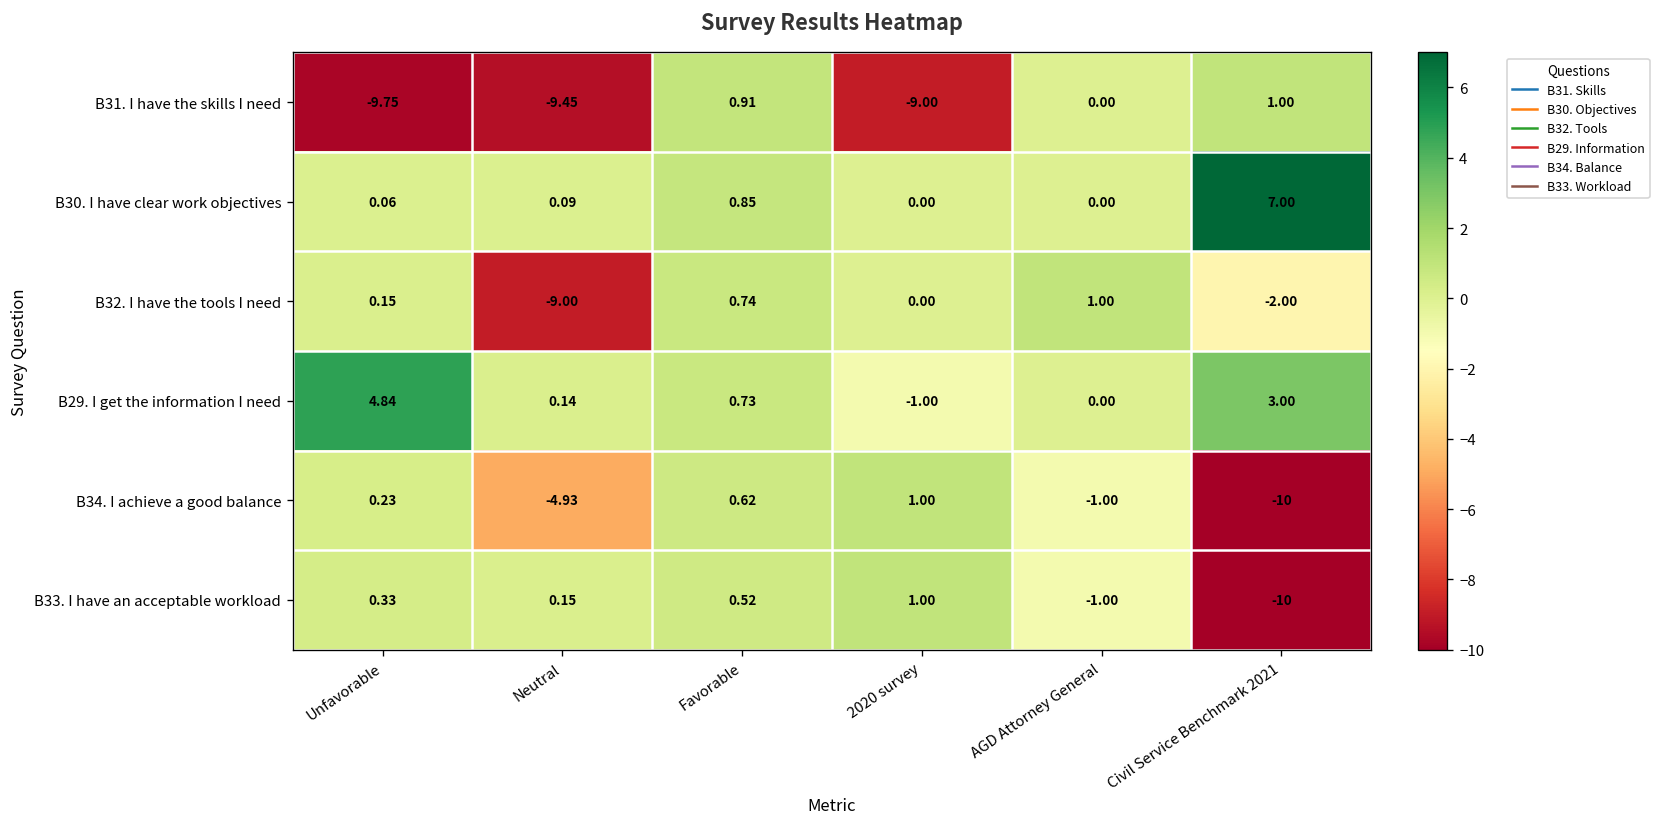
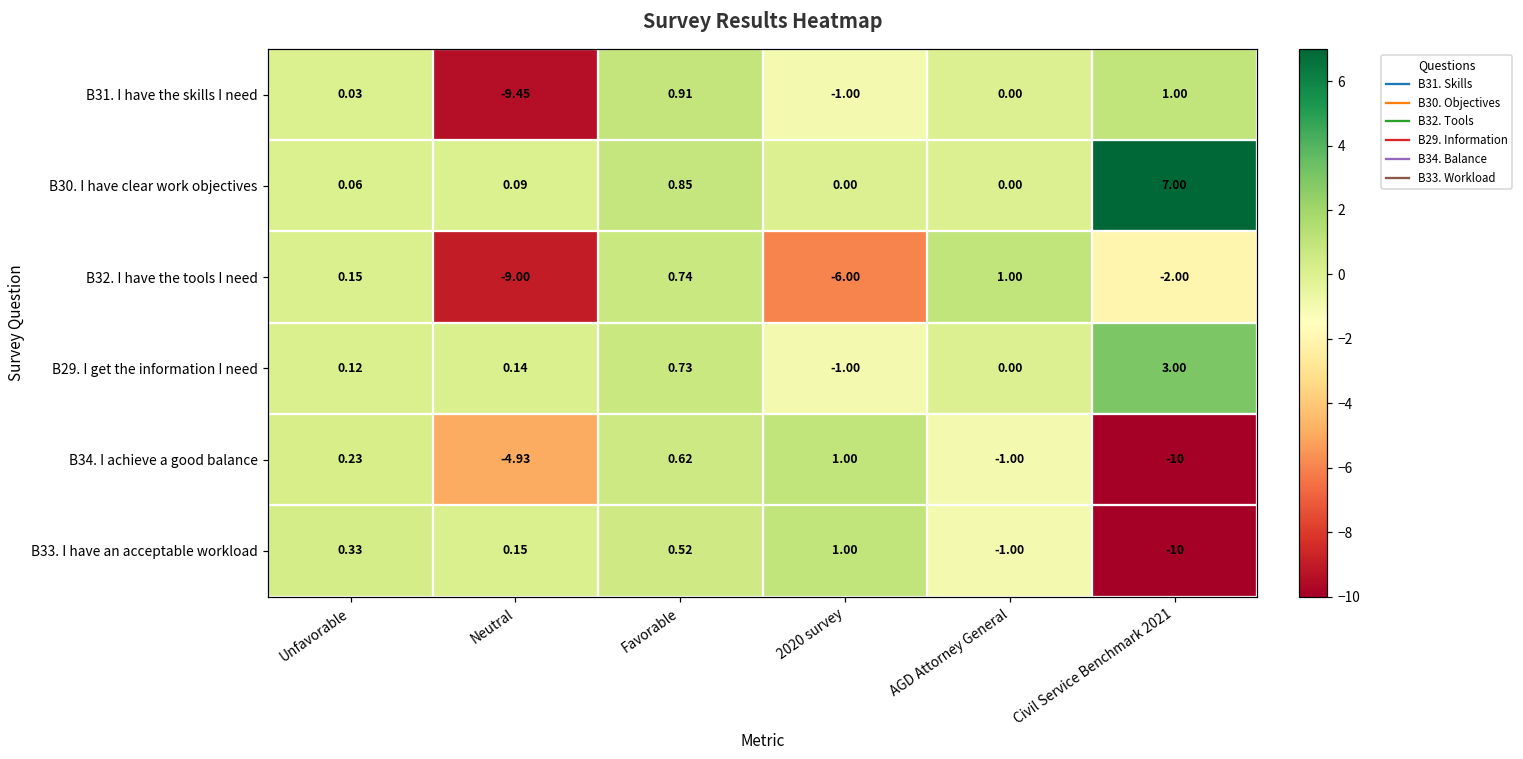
B31. I have the skills I need, Unfavorable: -9.75 -> 0.03
B31. I have the skills I need, 2020 survey: -9.00 -> -1.00
B32. I have the tools I need, 2020 survey: 0.00 -> -6.00
B29. I get the information I need, Unfavorable: 4.84 -> 0.12
